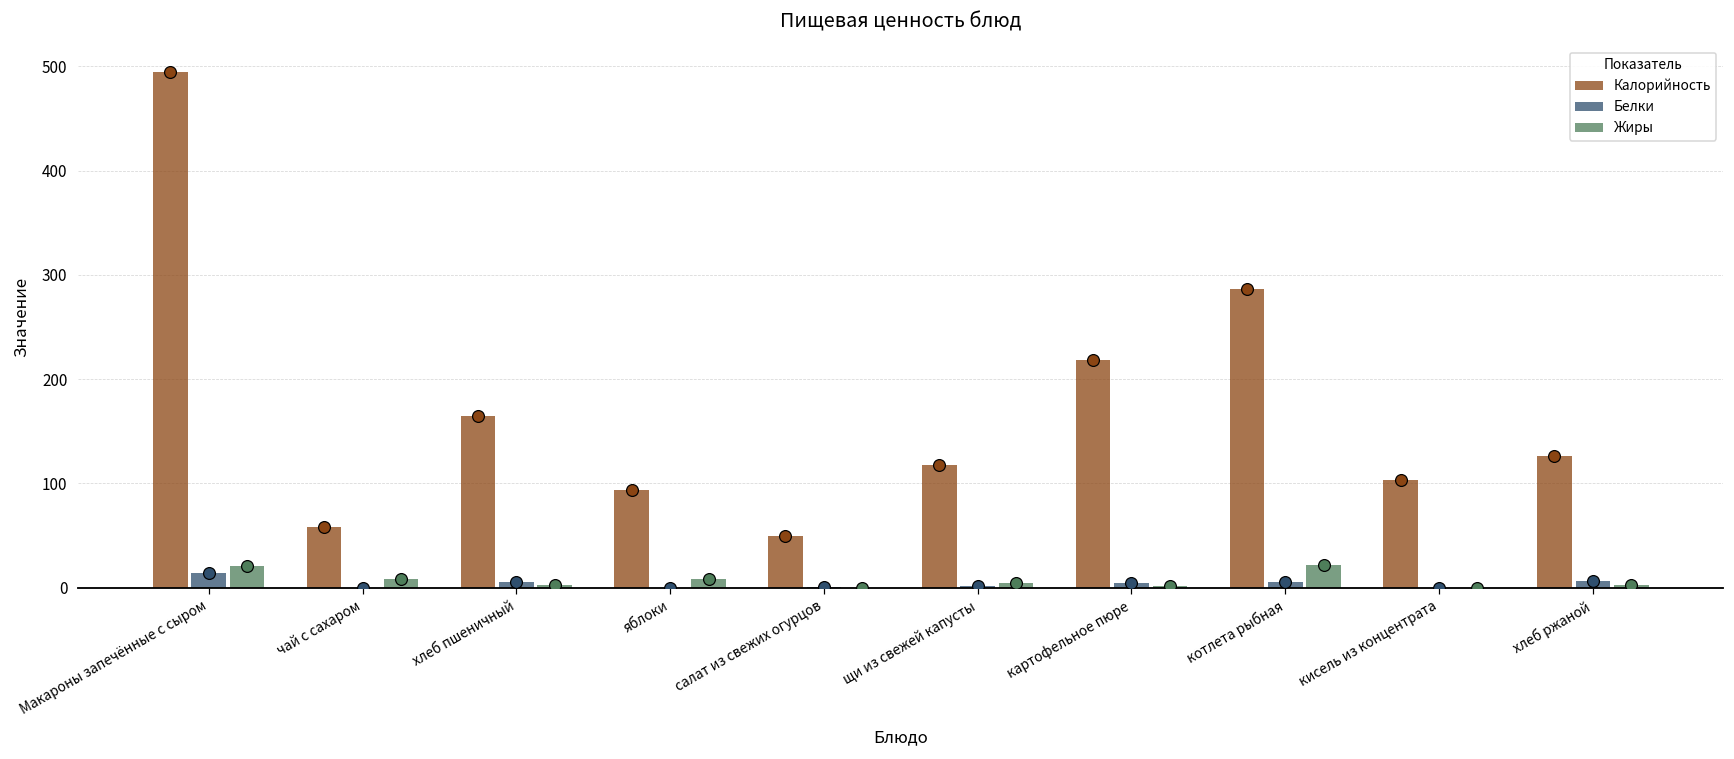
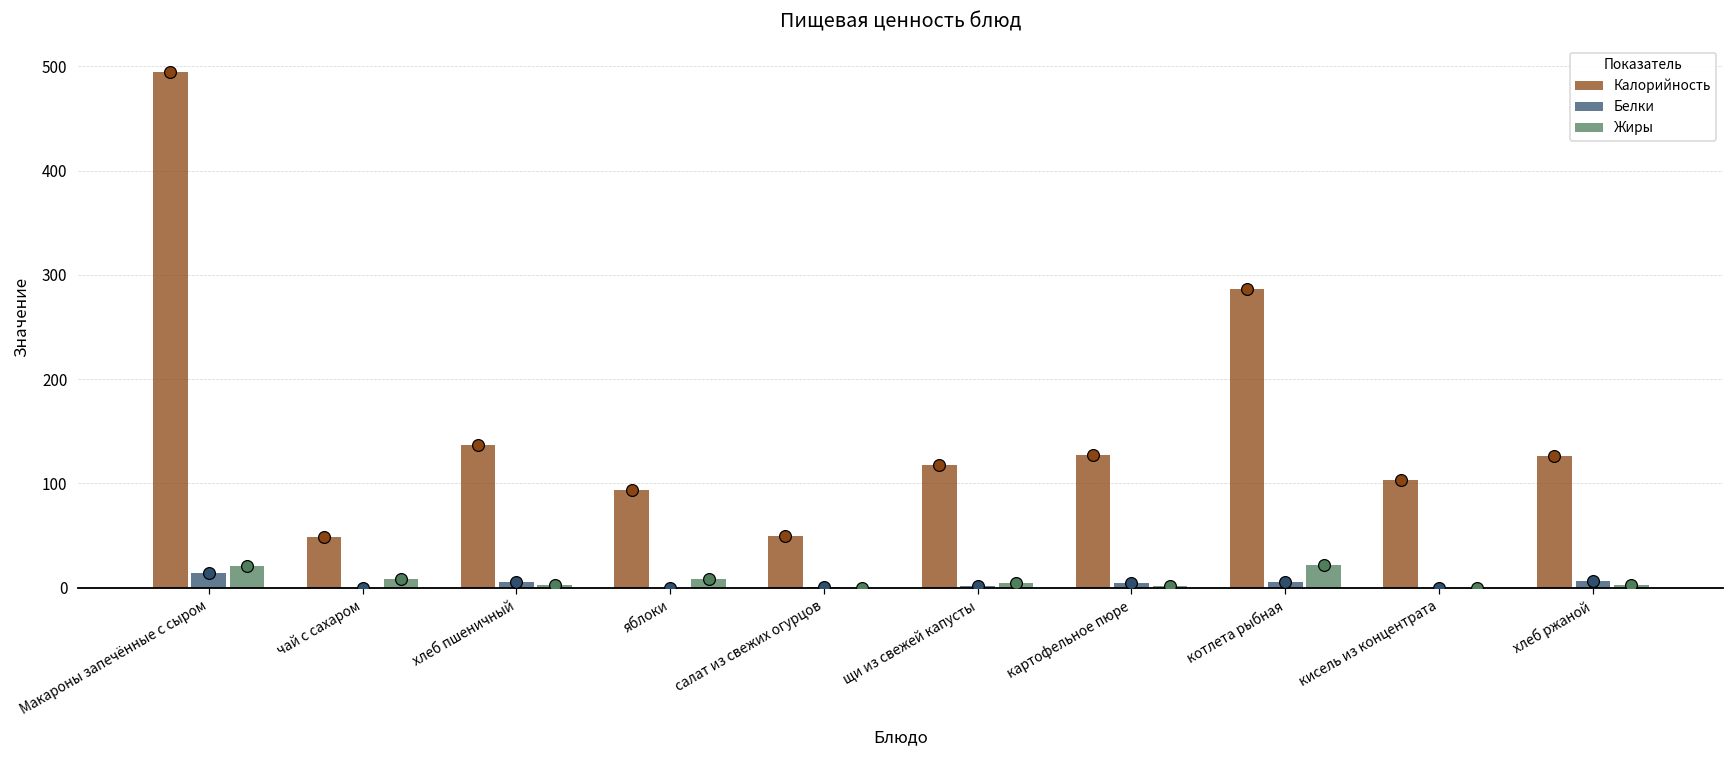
Калорийность, чай с сахаром: 60 -> 50
Калорийность, хлеб пшеничный: 170 -> 140
Калорийность, картофельное пюре: 220 -> 130
